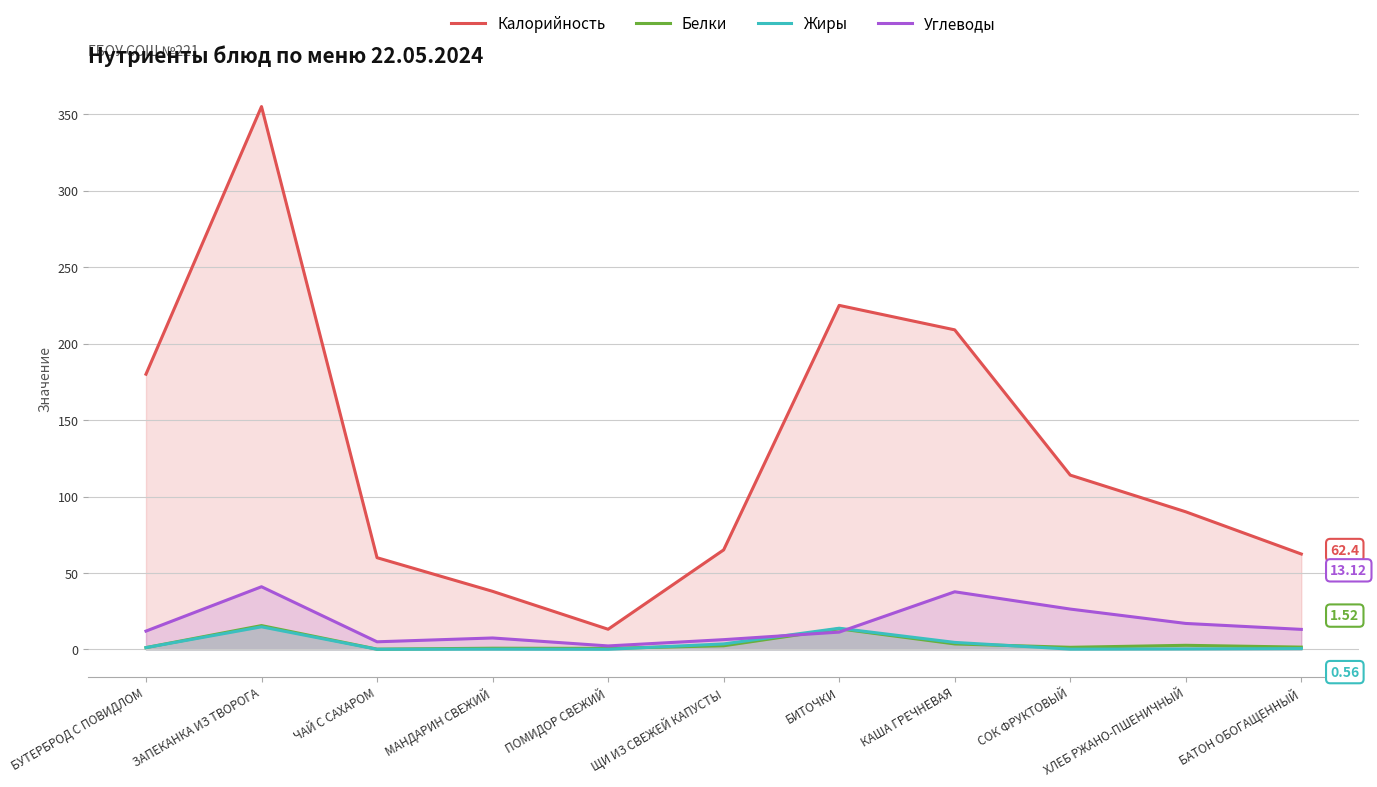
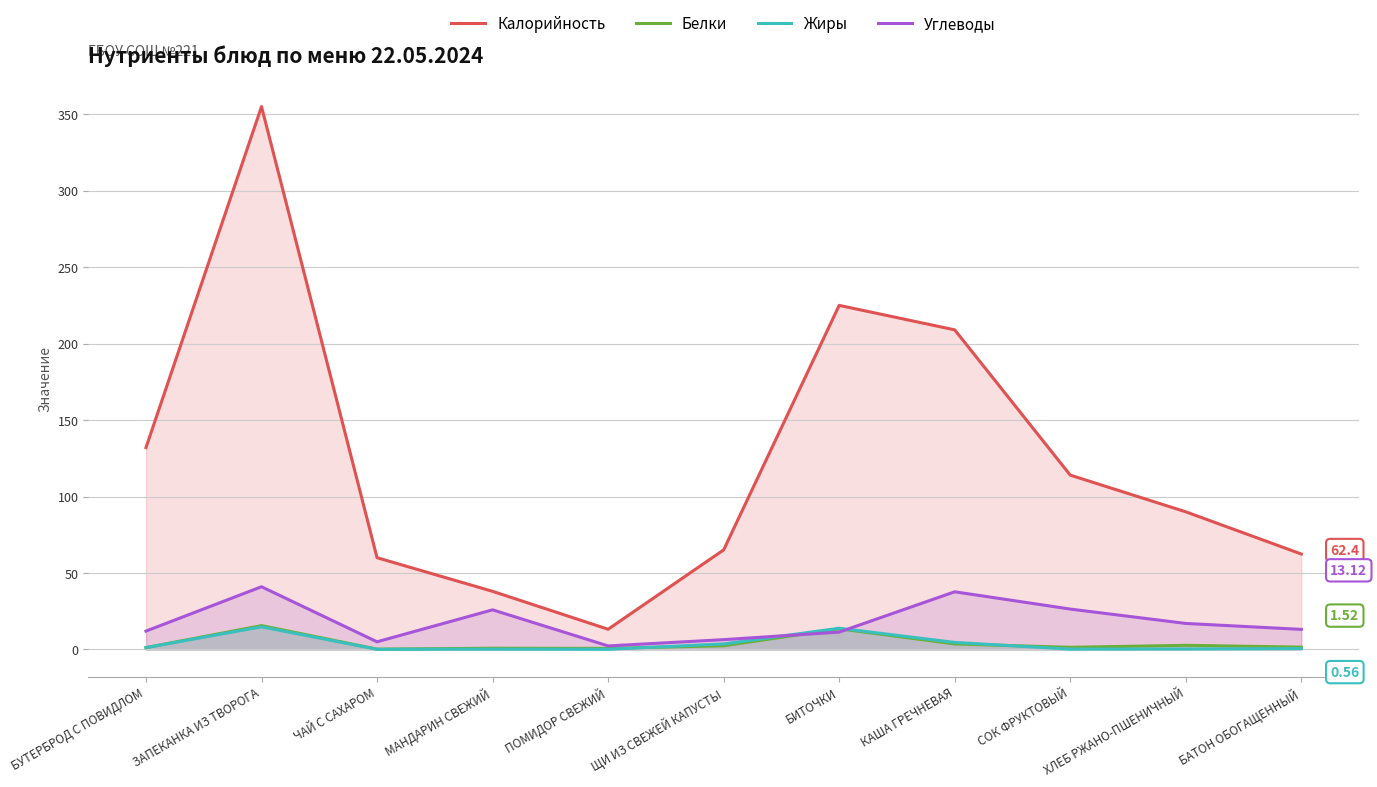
Калорийность, БУТЕРБРОД С ПОВИДЛОМ: 180 -> 132
Углеводы, МАНДАРИН СВЕЖИЙ: 8 -> 26
